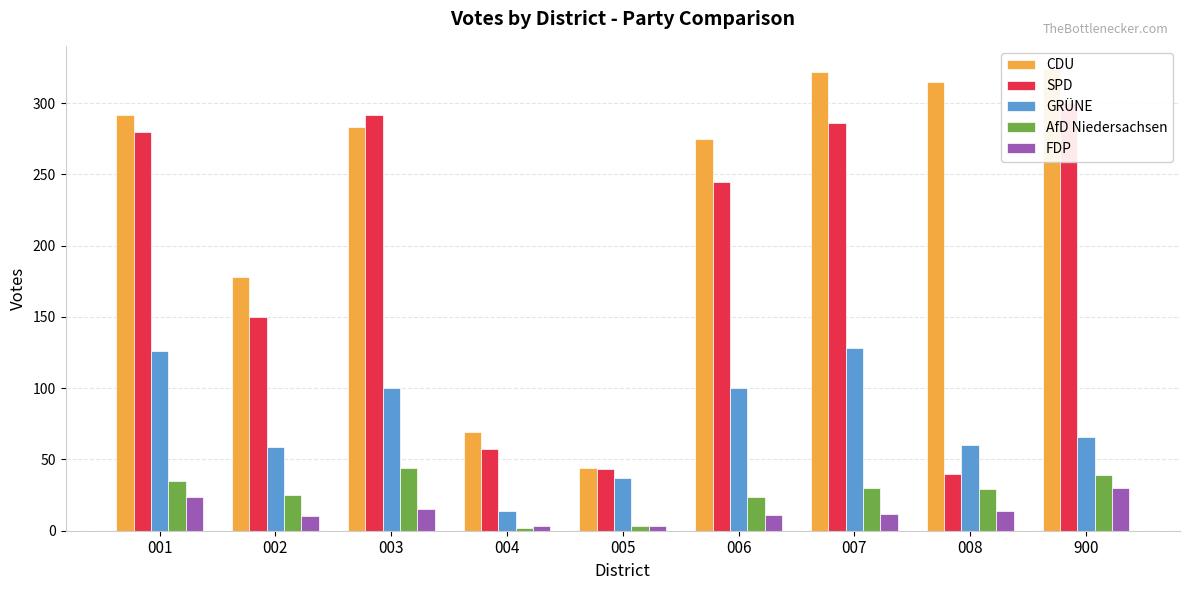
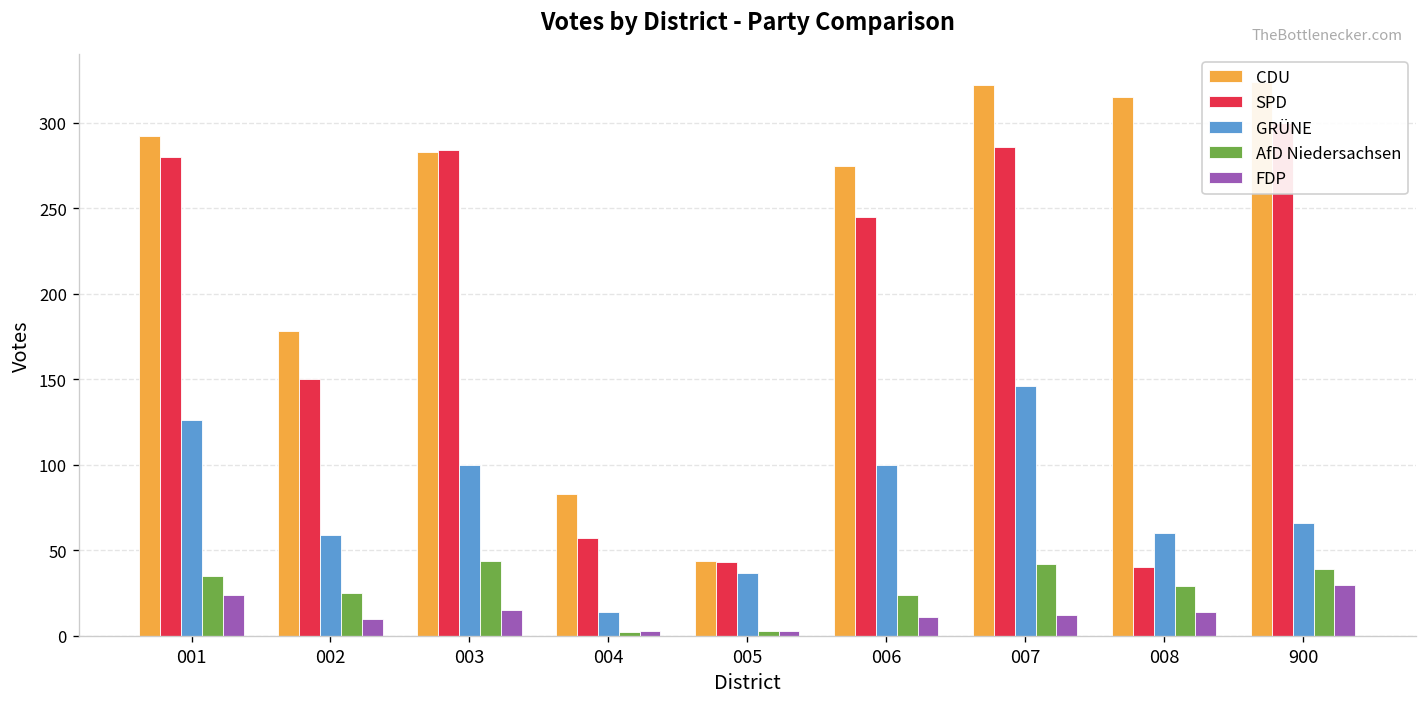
SPD, 003: 292 -> 284
CDU, 004: 69 -> 83
GRÜNE, 007: 128 -> 146
AfD Niedersachsen, 007: 30 -> 42
